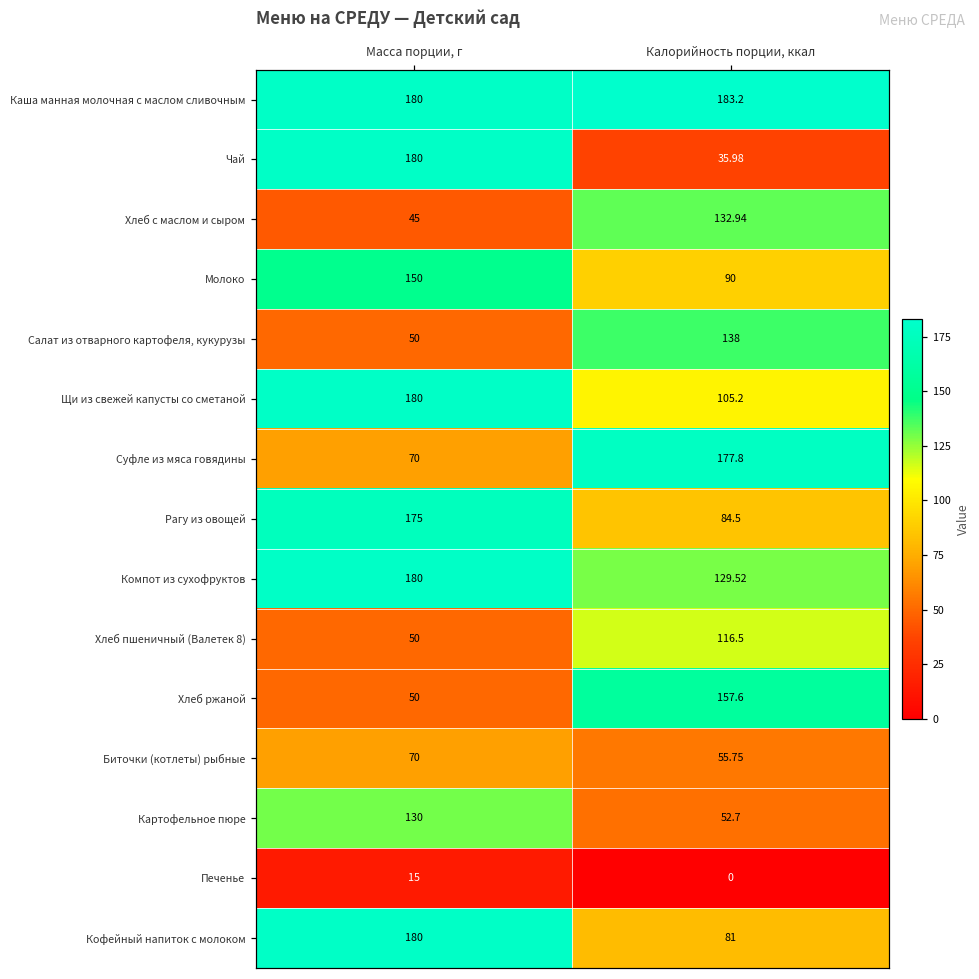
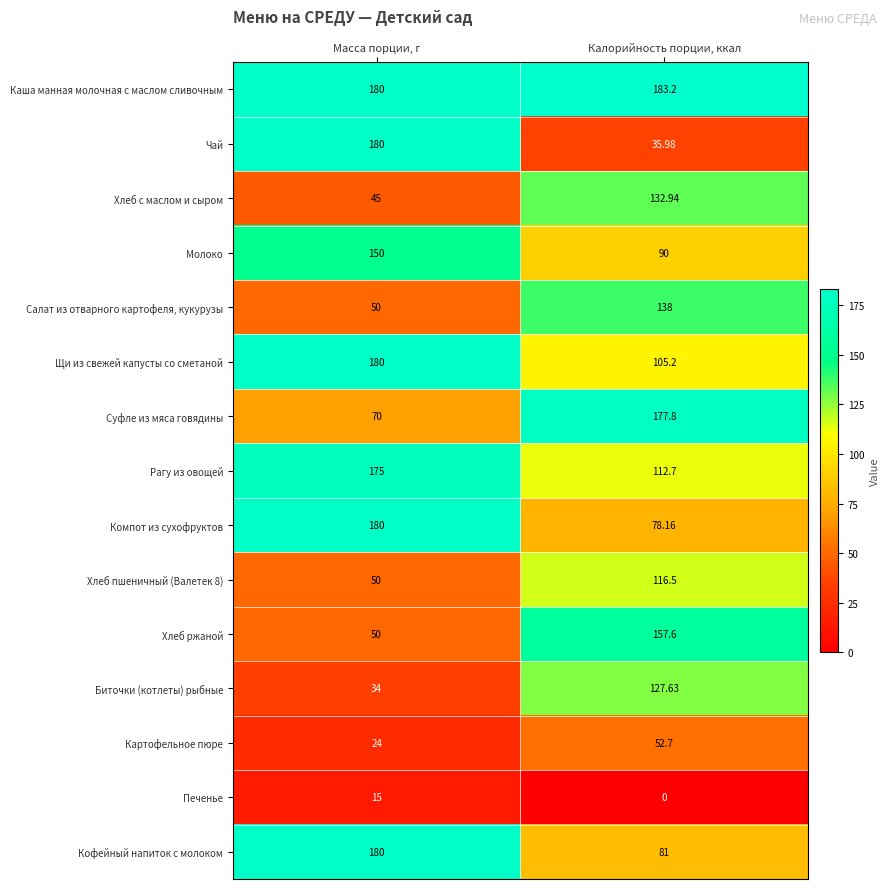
Рагу из овощей, Калорийность порции, ккал: 84.5 -> 112.7
Компот из сухофруктов, Калорийность порции, ккал: 129.52 -> 78.16
Биточки (котлеты) рыбные, Масса порции, г: 70 -> 34
Биточки (котлеты) рыбные, Калорийность порции, ккал: 55.75 -> 127.63
Картофельное пюре, Масса порции, г: 130 -> 24
